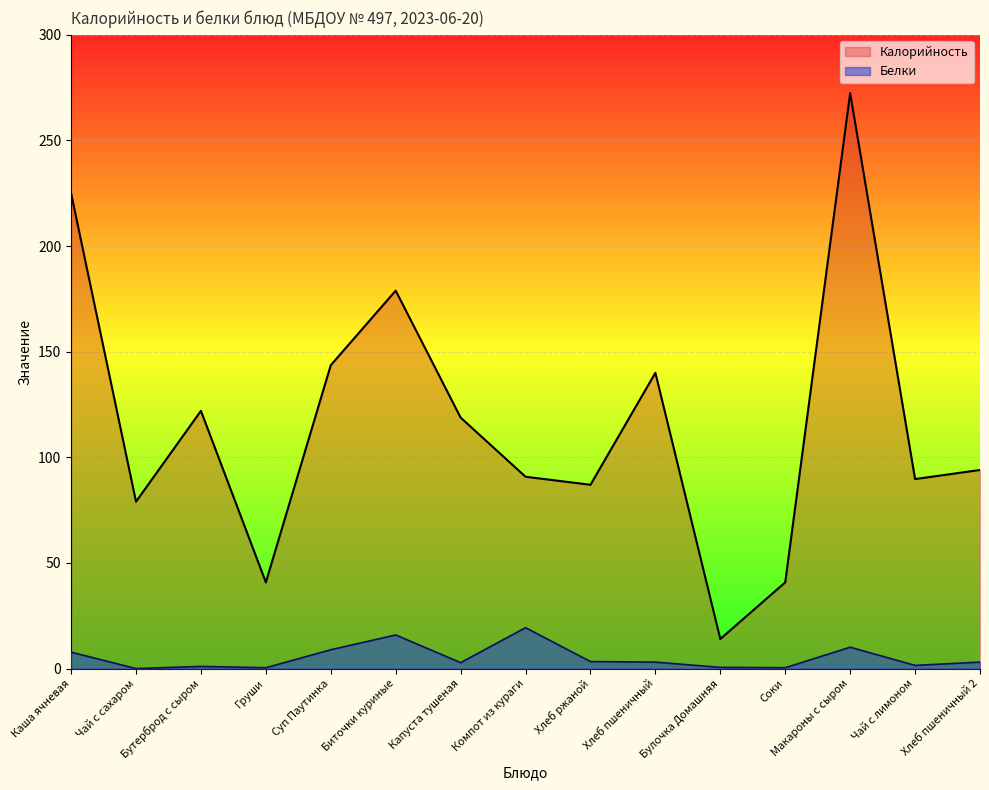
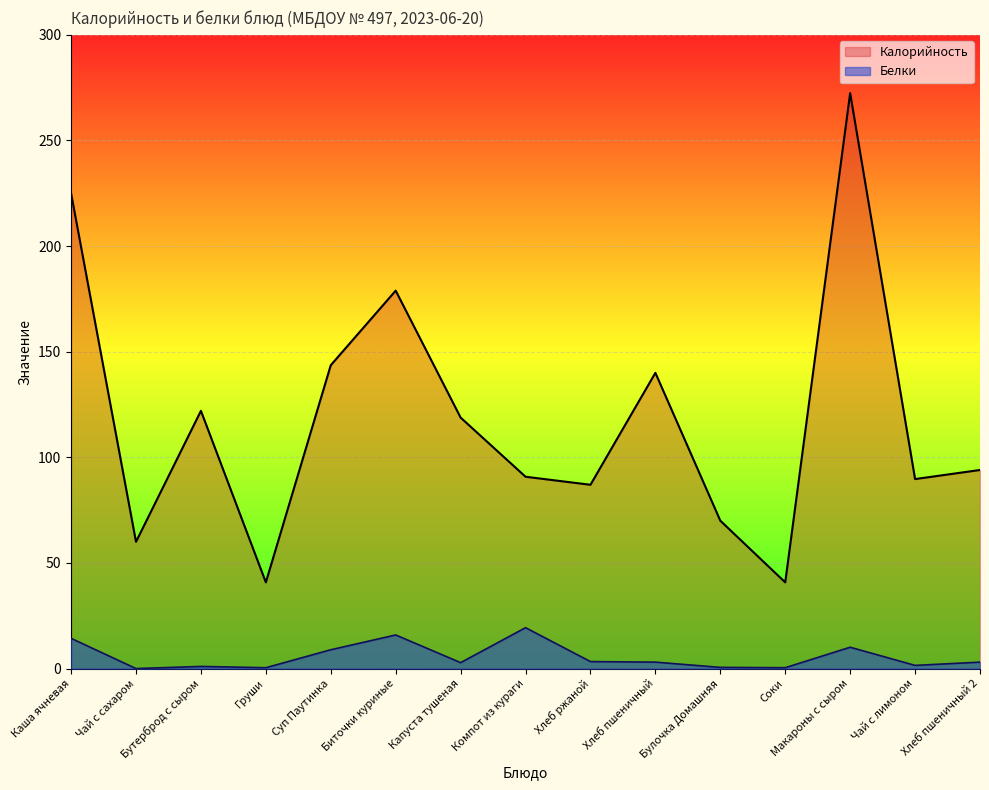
Белки, Каша ячневая: 8 -> 14
Калорийность, Чай с сахаром: 79 -> 60
Калорийность, Булочка Домашняя: 14 -> 70
